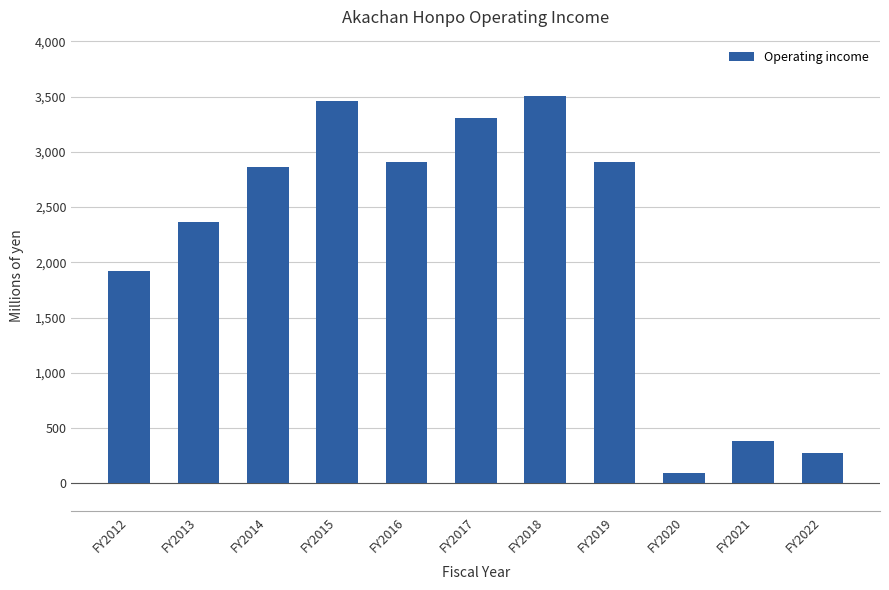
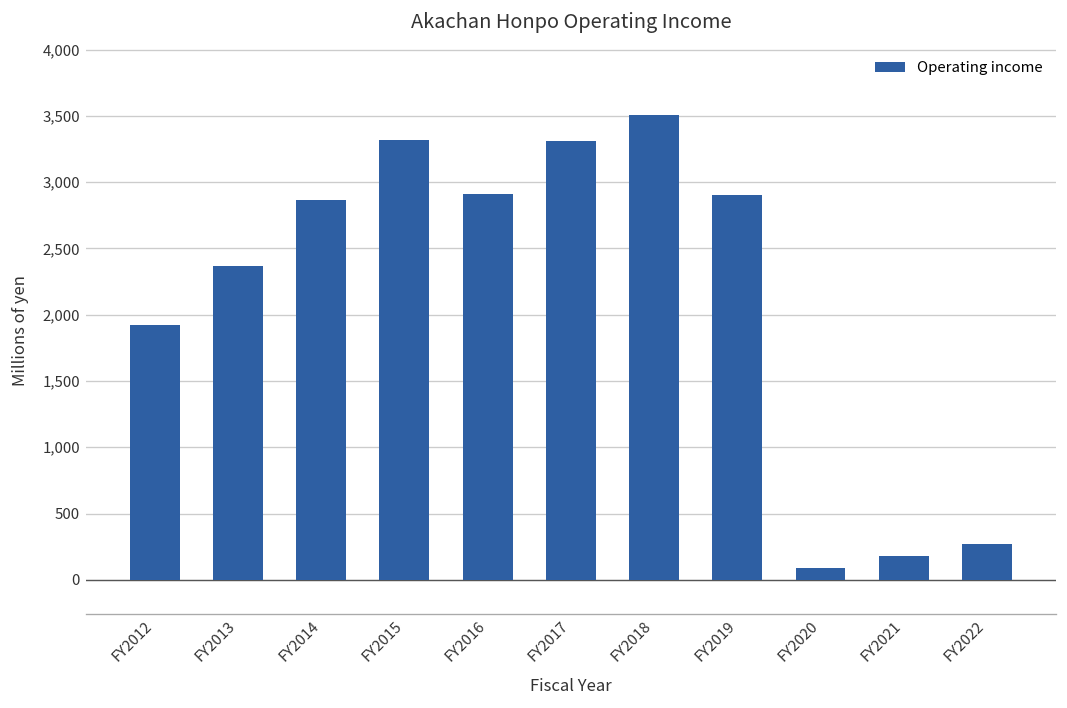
FY2015: 3,460 -> 3,320
FY2021: 380 -> 180
